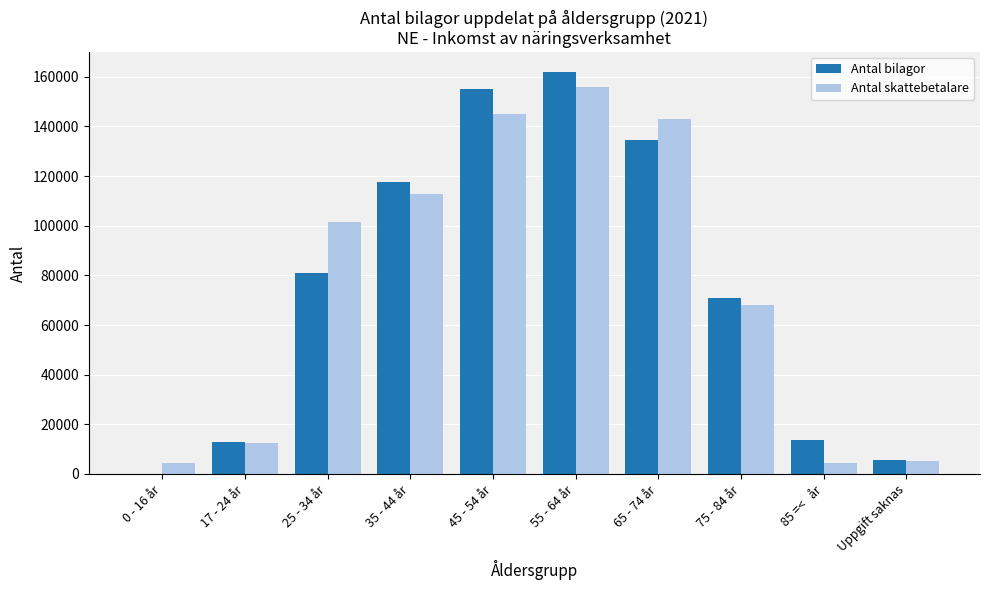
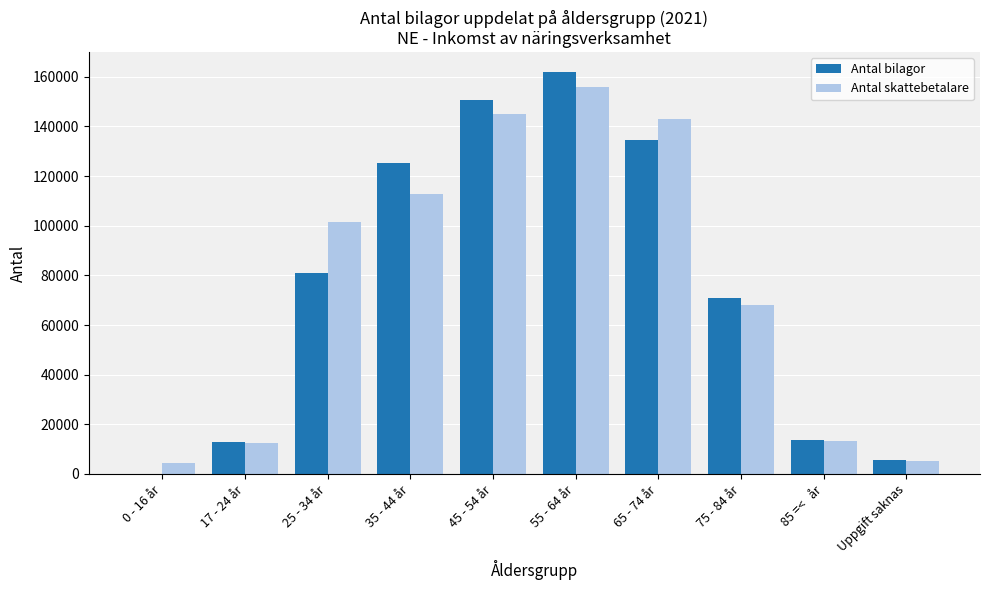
Antal bilagor, 35 - 44 år: 118000 -> 125000
Antal bilagor, 45 - 54 år: 155000 -> 151000
Antal skattebetalare, 85 =< år: 5000 -> 13000
